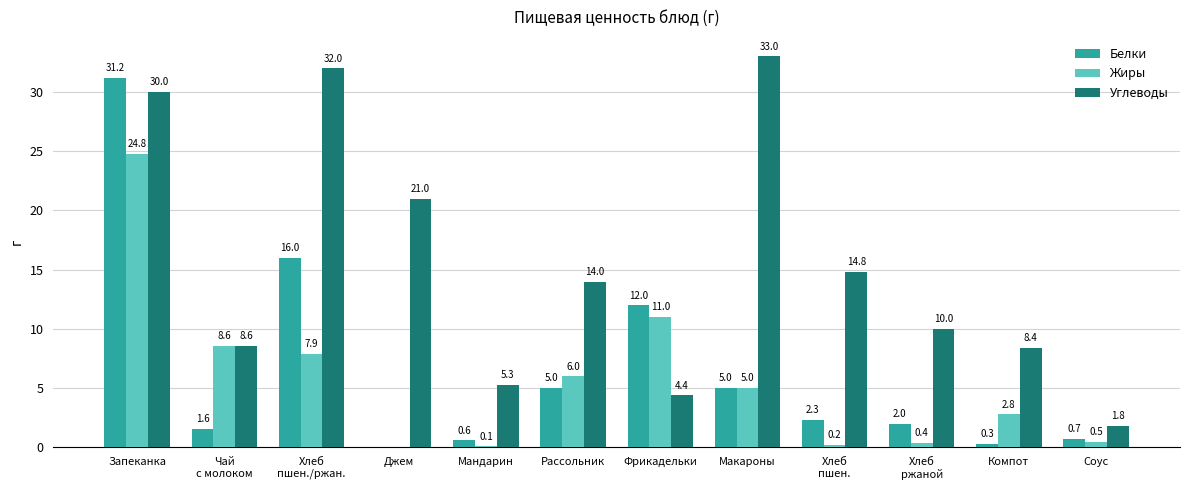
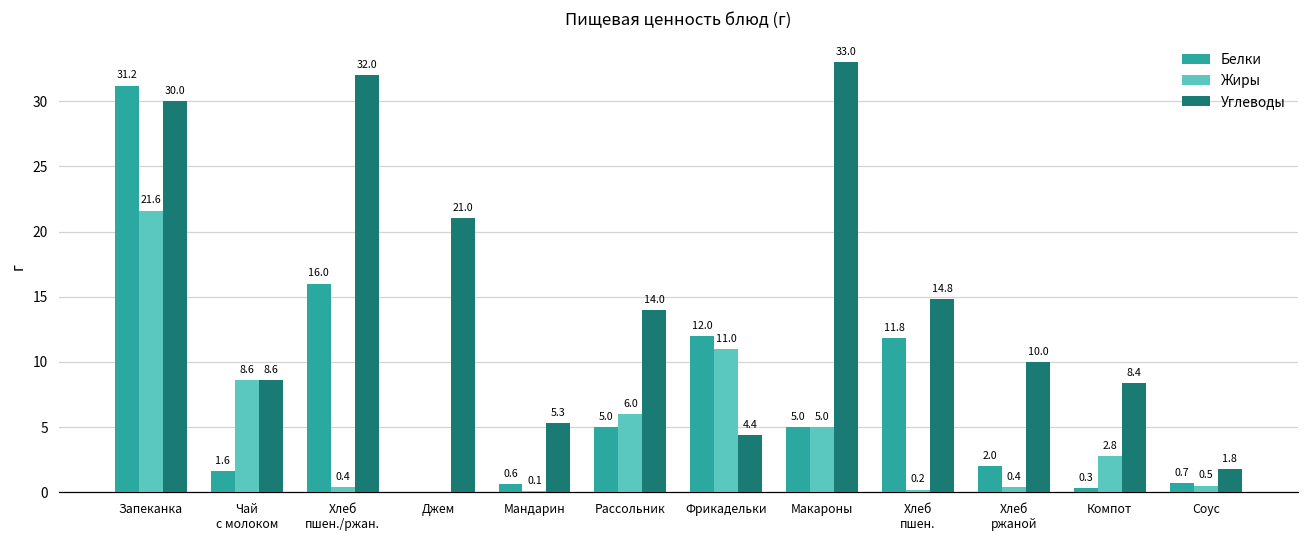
Жиры, Запеканка: 24.8 -> 21.6
Жиры, Хлеб пшен./ржан.: 7.9 -> 0.4
Белки, Хлеб пшен.: 2.3 -> 11.8
